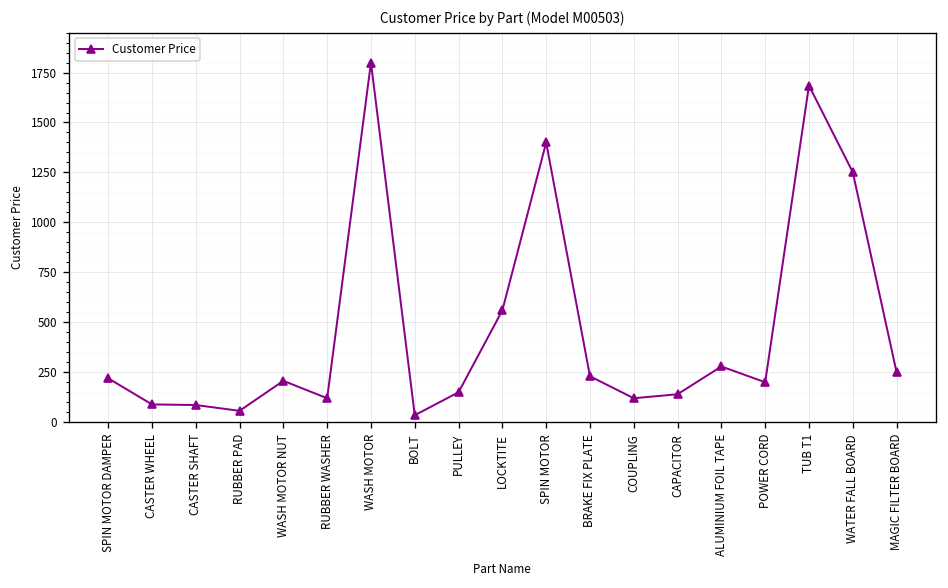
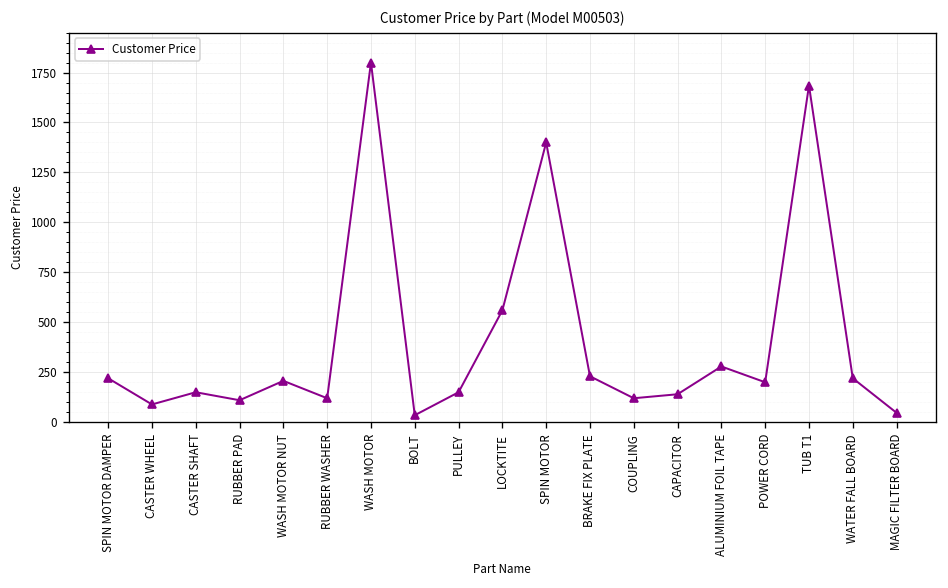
CASTER SHAFT: 90 -> 150
RUBBER PAD: 60 -> 110
WATER FALL BOARD: 1250 -> 220
MAGIC FILTER BOARD: 250 -> 50
